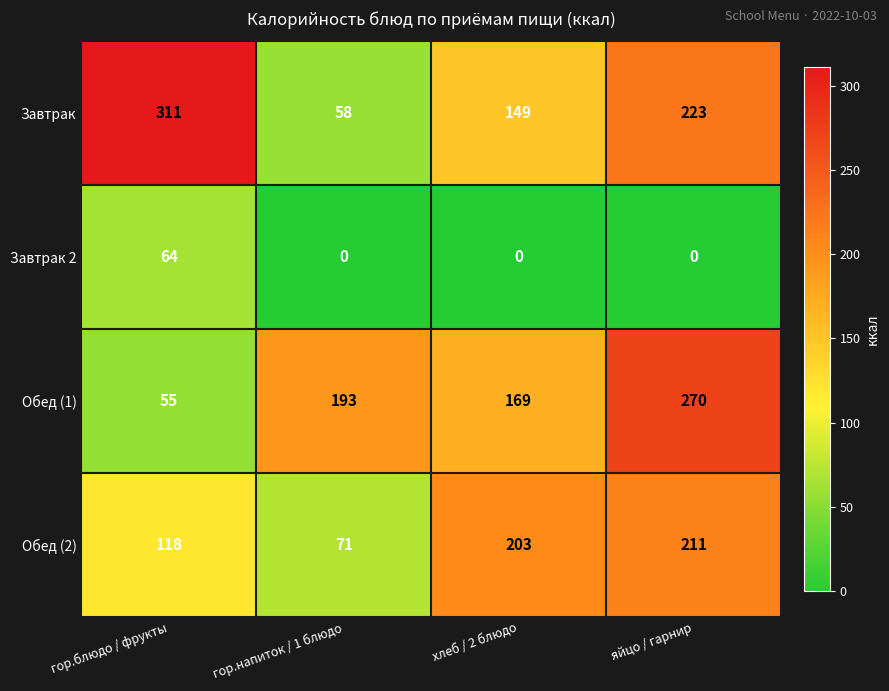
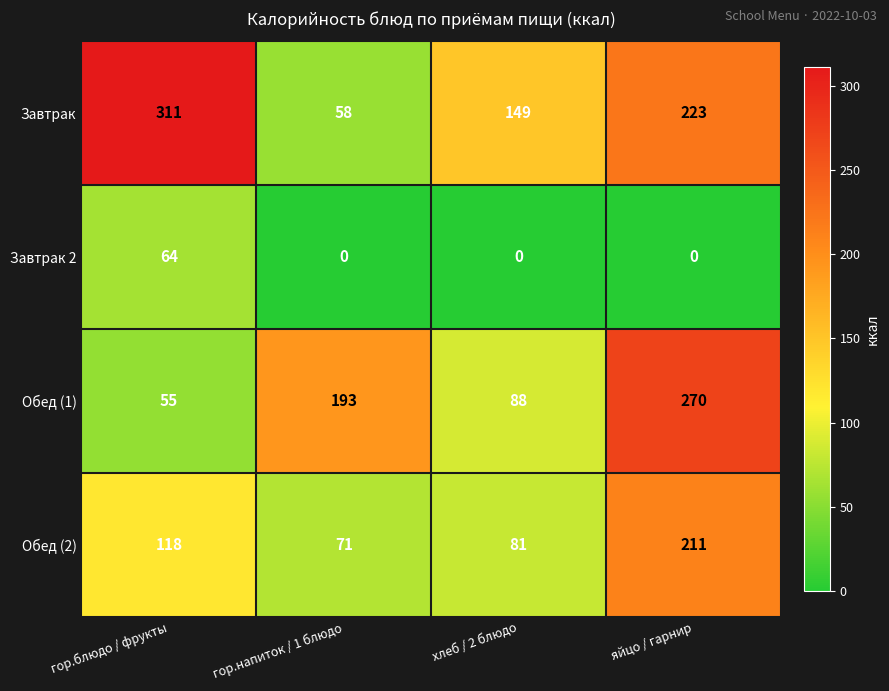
Обед (1), хлеб / 2 блюдо: 169 -> 88
Обед (2), хлеб / 2 блюдо: 203 -> 81
